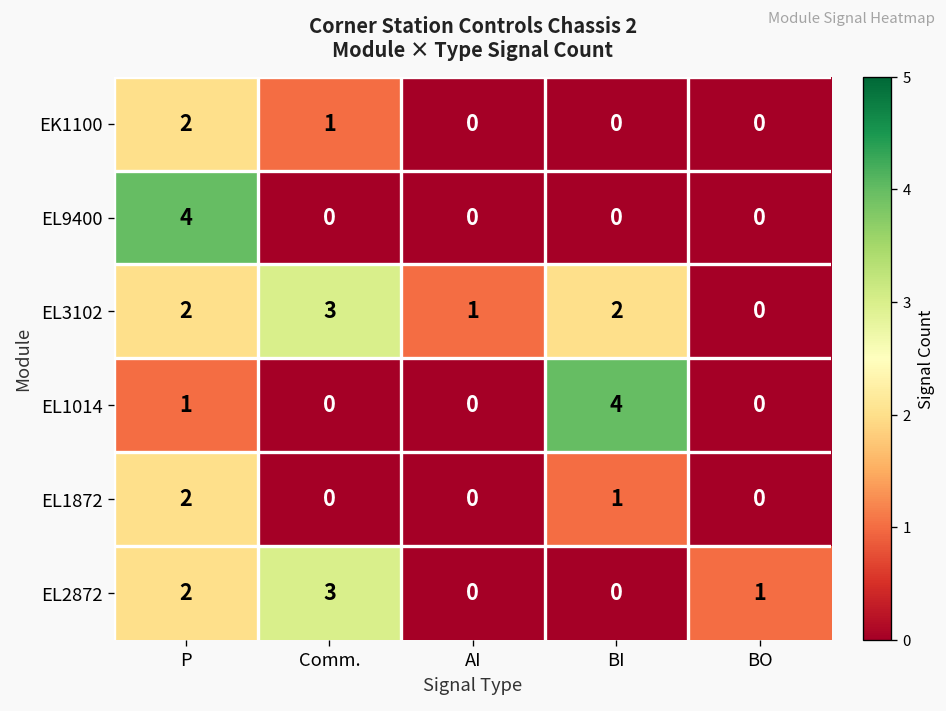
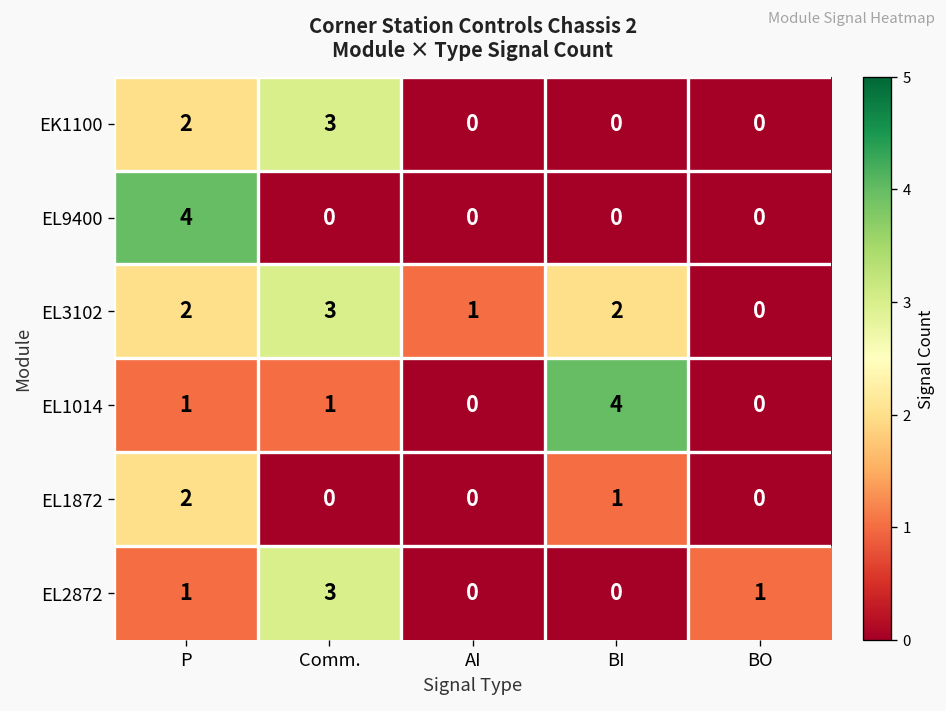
EK1100, Comm.: 1 -> 3
EL1014, Comm.: 0 -> 1
EL2872, P: 2 -> 1
